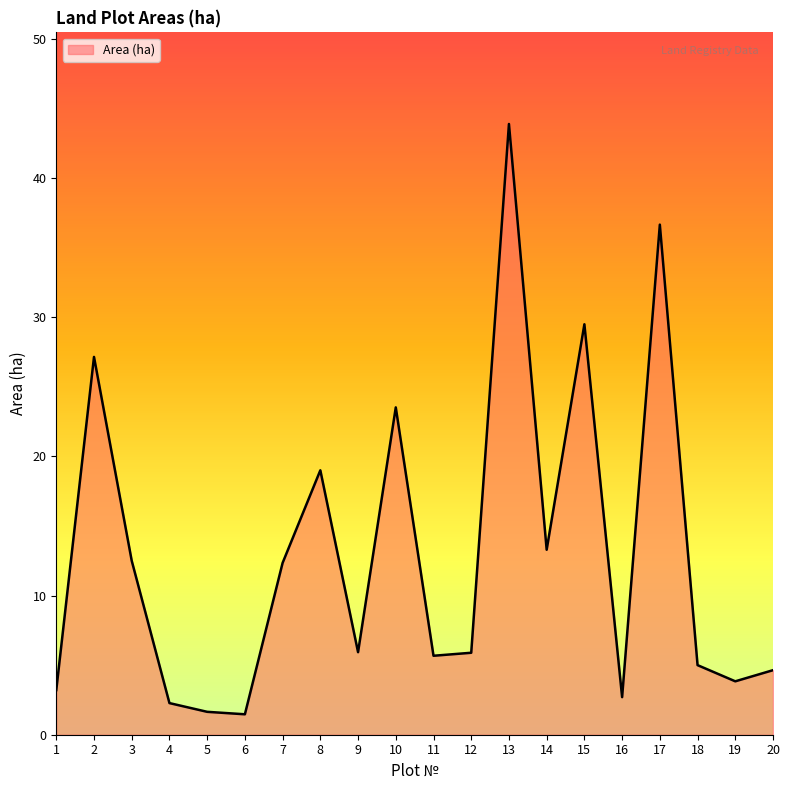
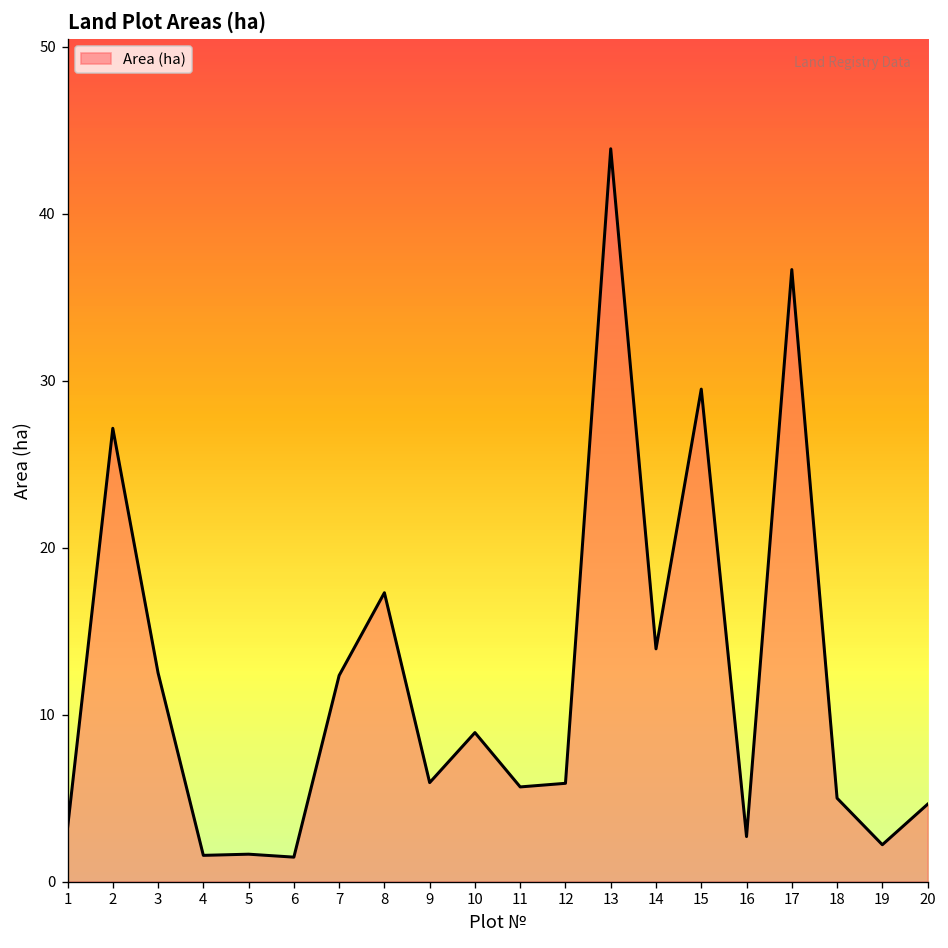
4: 2.3 -> 1.6
8: 19.0 -> 17.3
10: 23.5 -> 8.9
14: 13.3 -> 13.9
19: 3.8 -> 2.2
